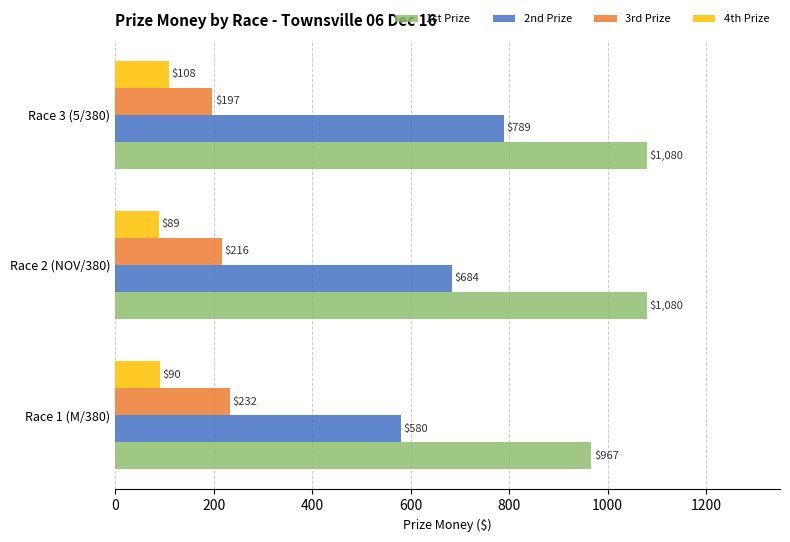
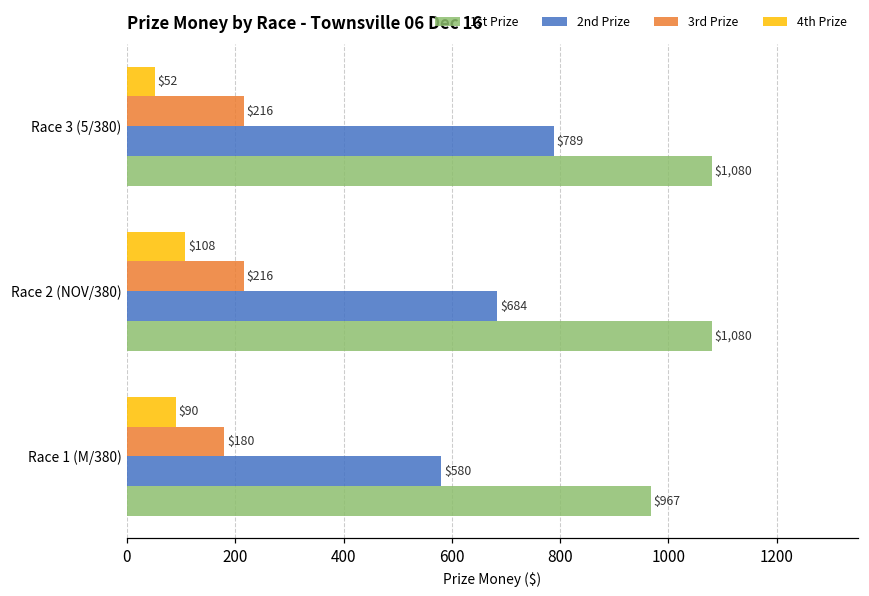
4th Prize, Race 3 (5/380): $108 -> $52
3rd Prize, Race 3 (5/380): $197 -> $216
4th Prize, Race 2 (NOV/380): $89 -> $108
3rd Prize, Race 1 (M/380): $232 -> $180
